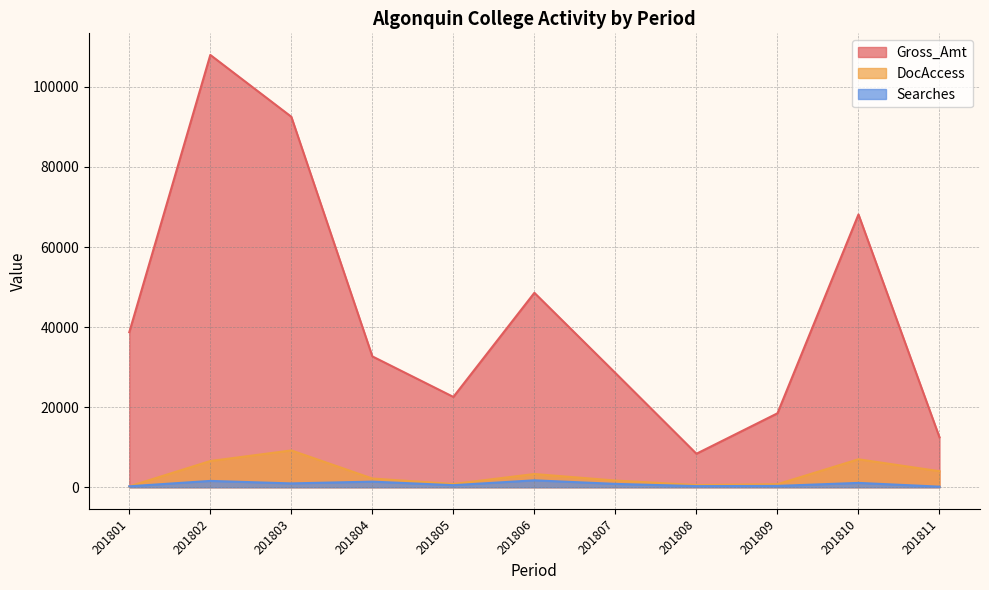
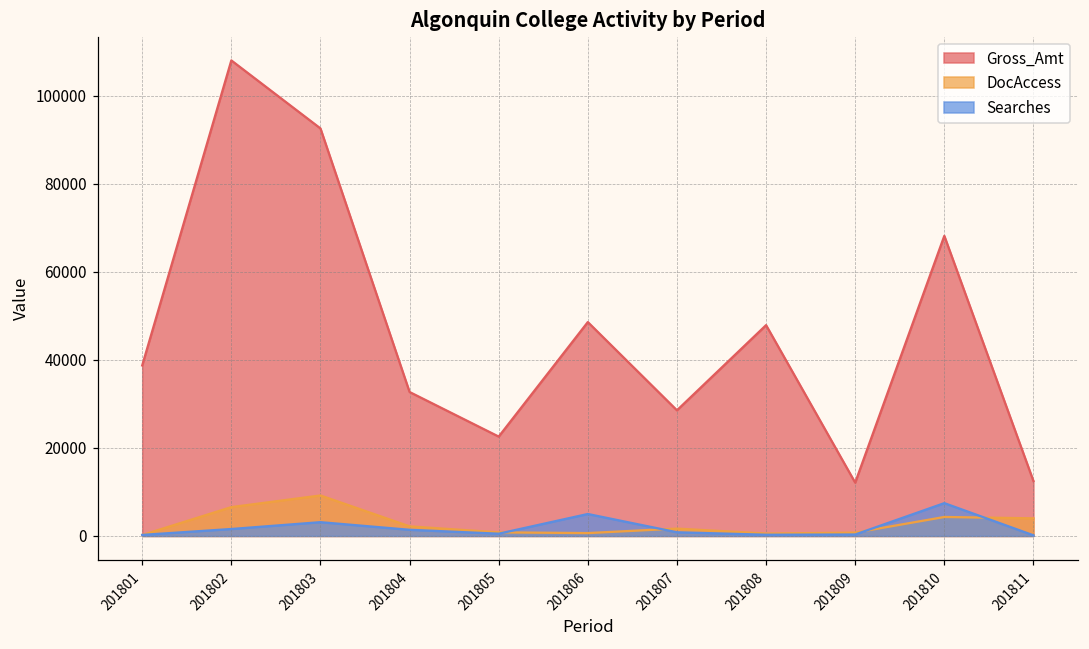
Searches, 201803: 1000 -> 3000
DocAccess, 201806: 3000 -> 1000
Searches, 201806: 2000 -> 5000
Gross_Amt, 201808: 8000 -> 48000
Gross_Amt, 201809: 18000 -> 12000
DocAccess, 201810: 7000 -> 4000
Searches, 201810: 1000 -> 7000
